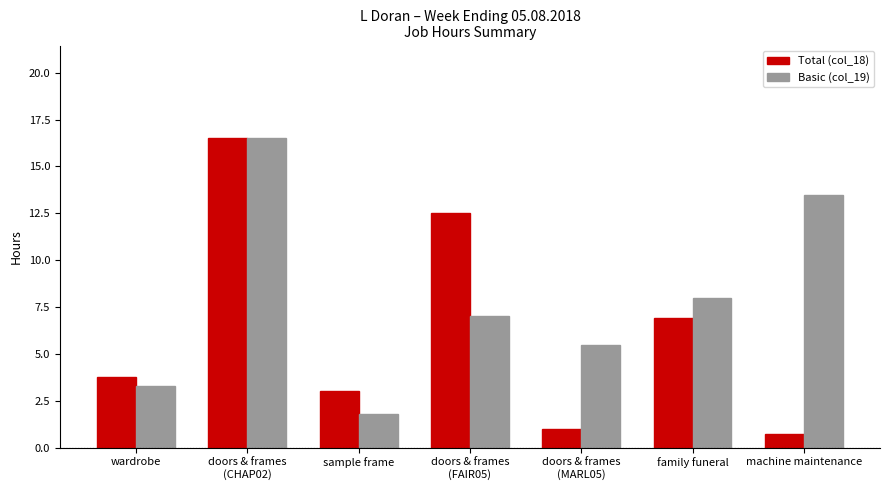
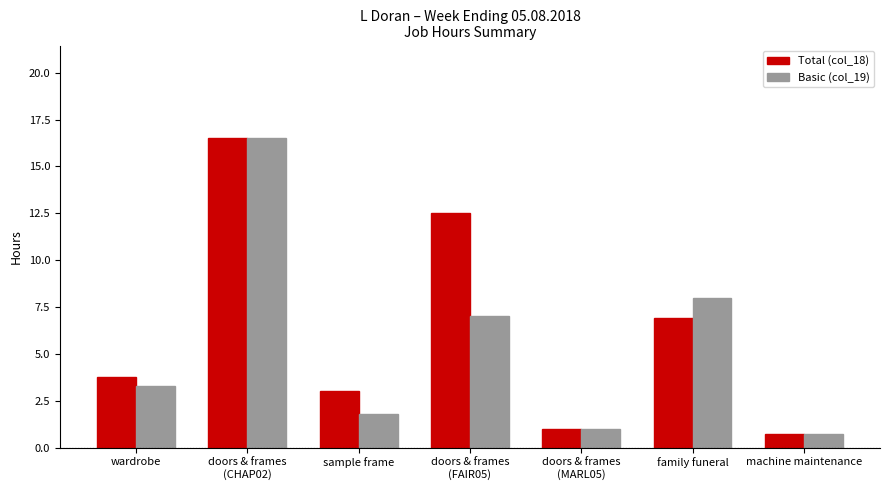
Basic (col_19), doors & frames (MARL05): 5.5 -> 1.0
Basic (col_19), machine maintenance: 13.5 -> 0.8
